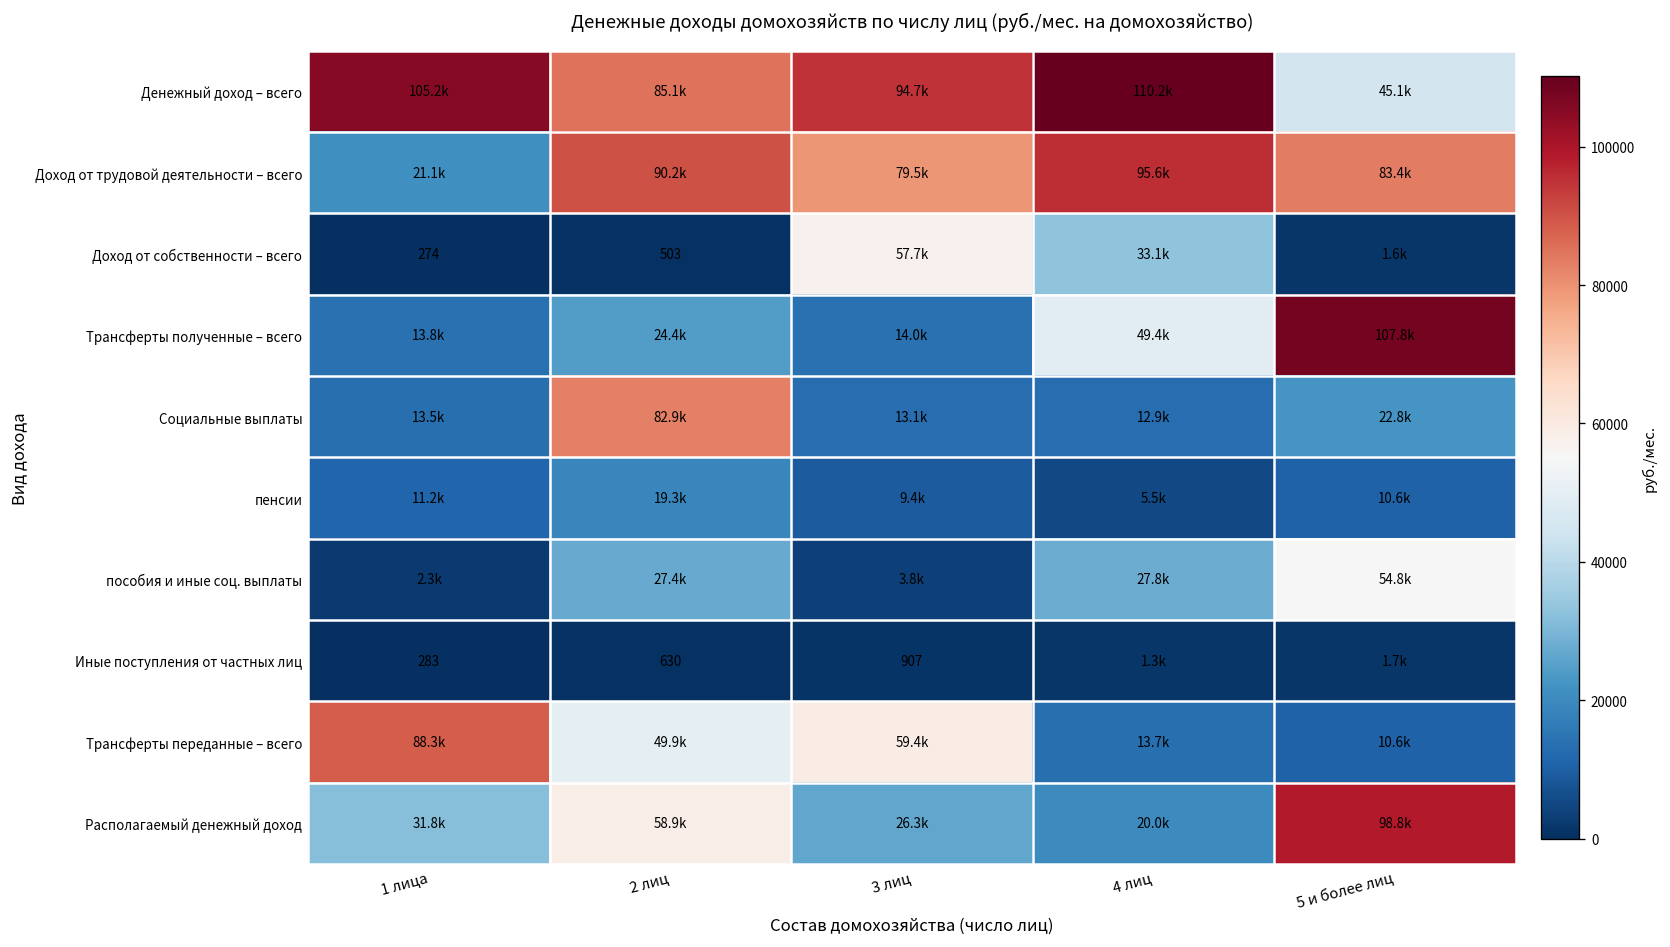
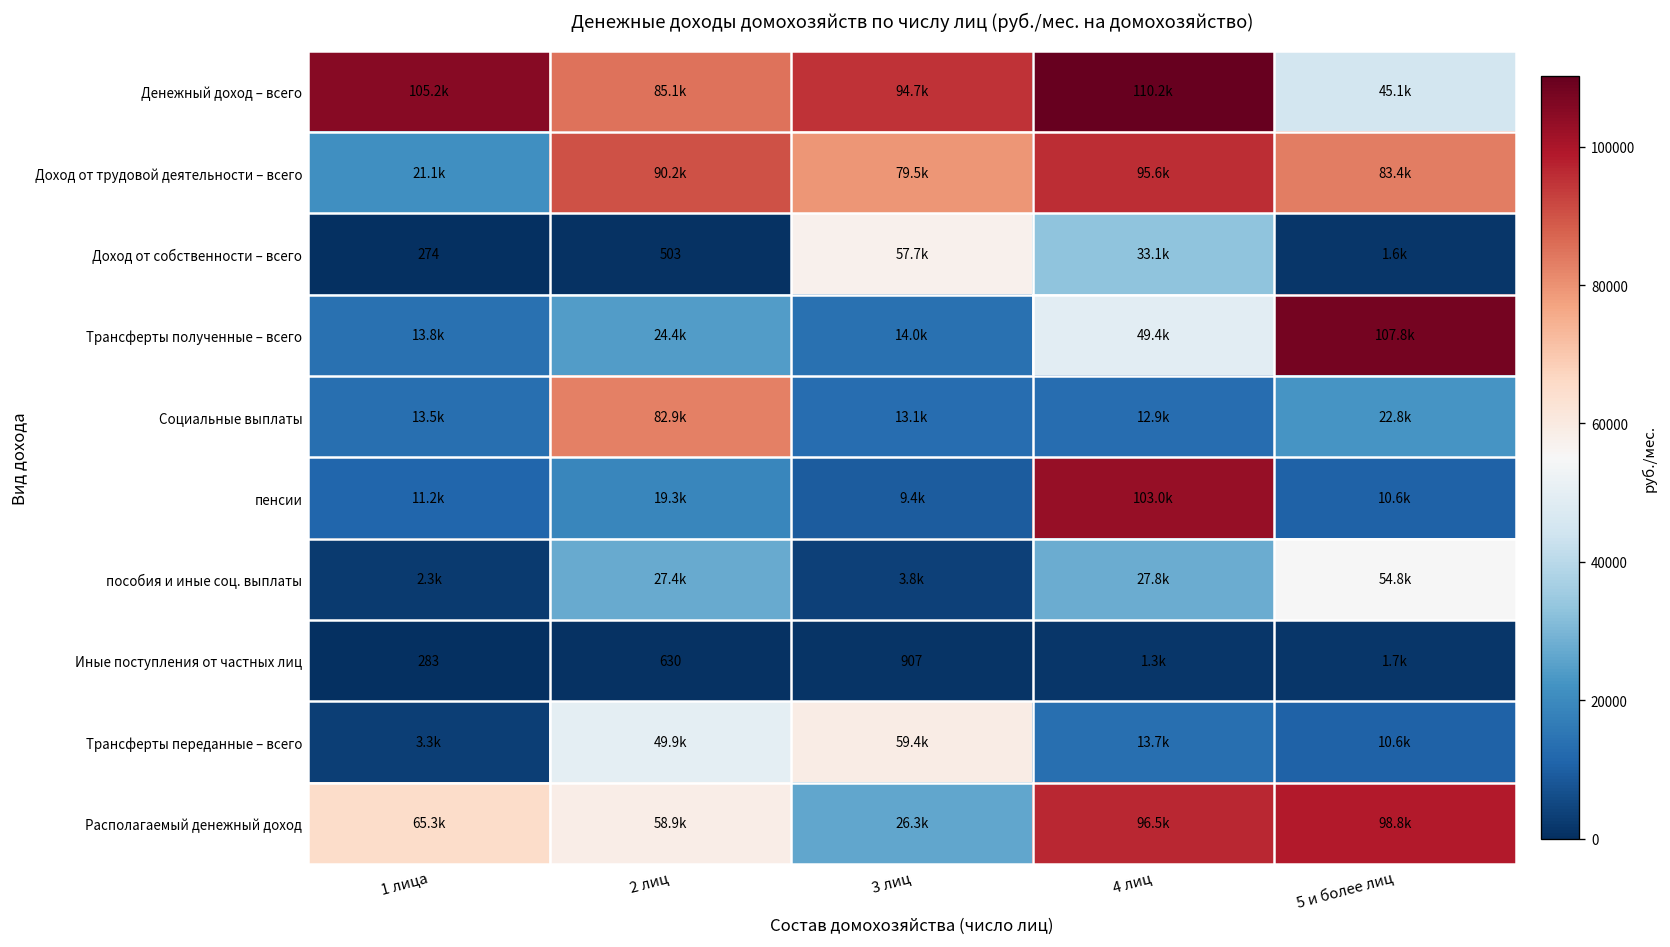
пенсии, 4 лиц: 5.5k -> 103.0k
Трансферты переданные – всего, 1 лица: 88.3k -> 3.3k
Располагаемый денежный доход, 1 лица: 31.8k -> 65.3k
Располагаемый денежный доход, 4 лиц: 20.0k -> 96.5k
